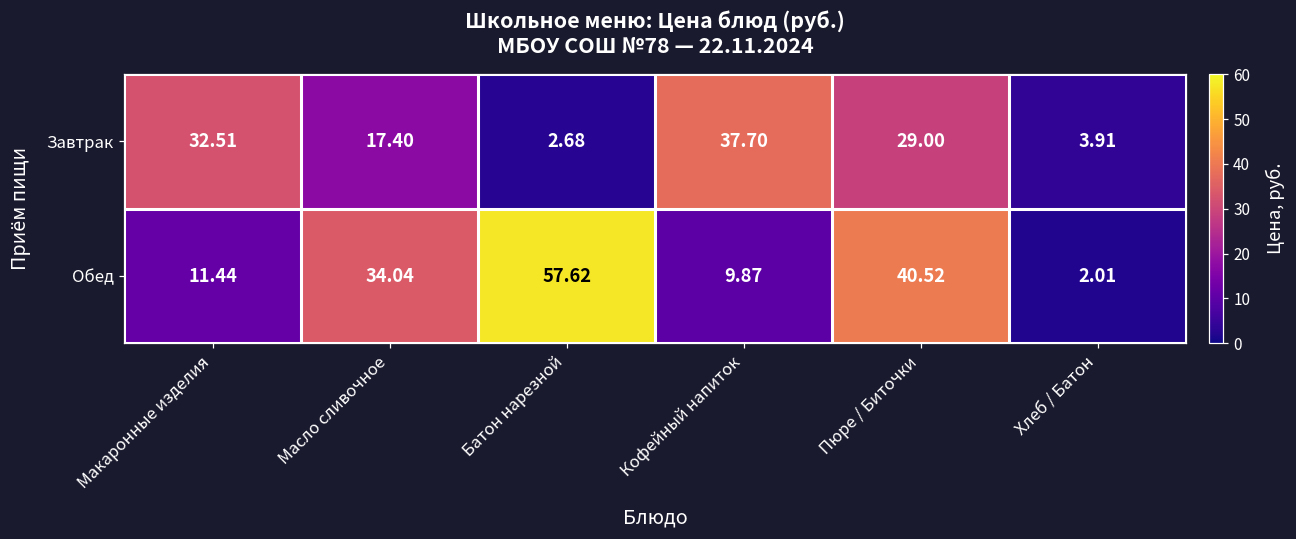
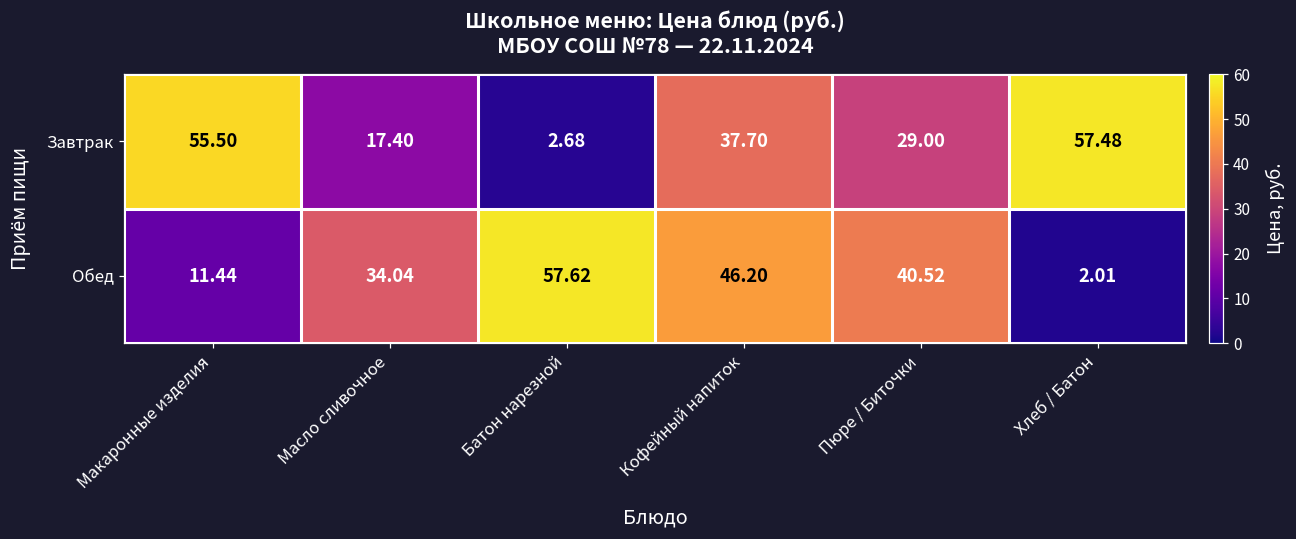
Завтрак, Макаронные изделия: 32.51 -> 55.50
Завтрак, Хлеб / Батон: 3.91 -> 57.48
Обед, Кофейный напиток: 9.87 -> 46.20
